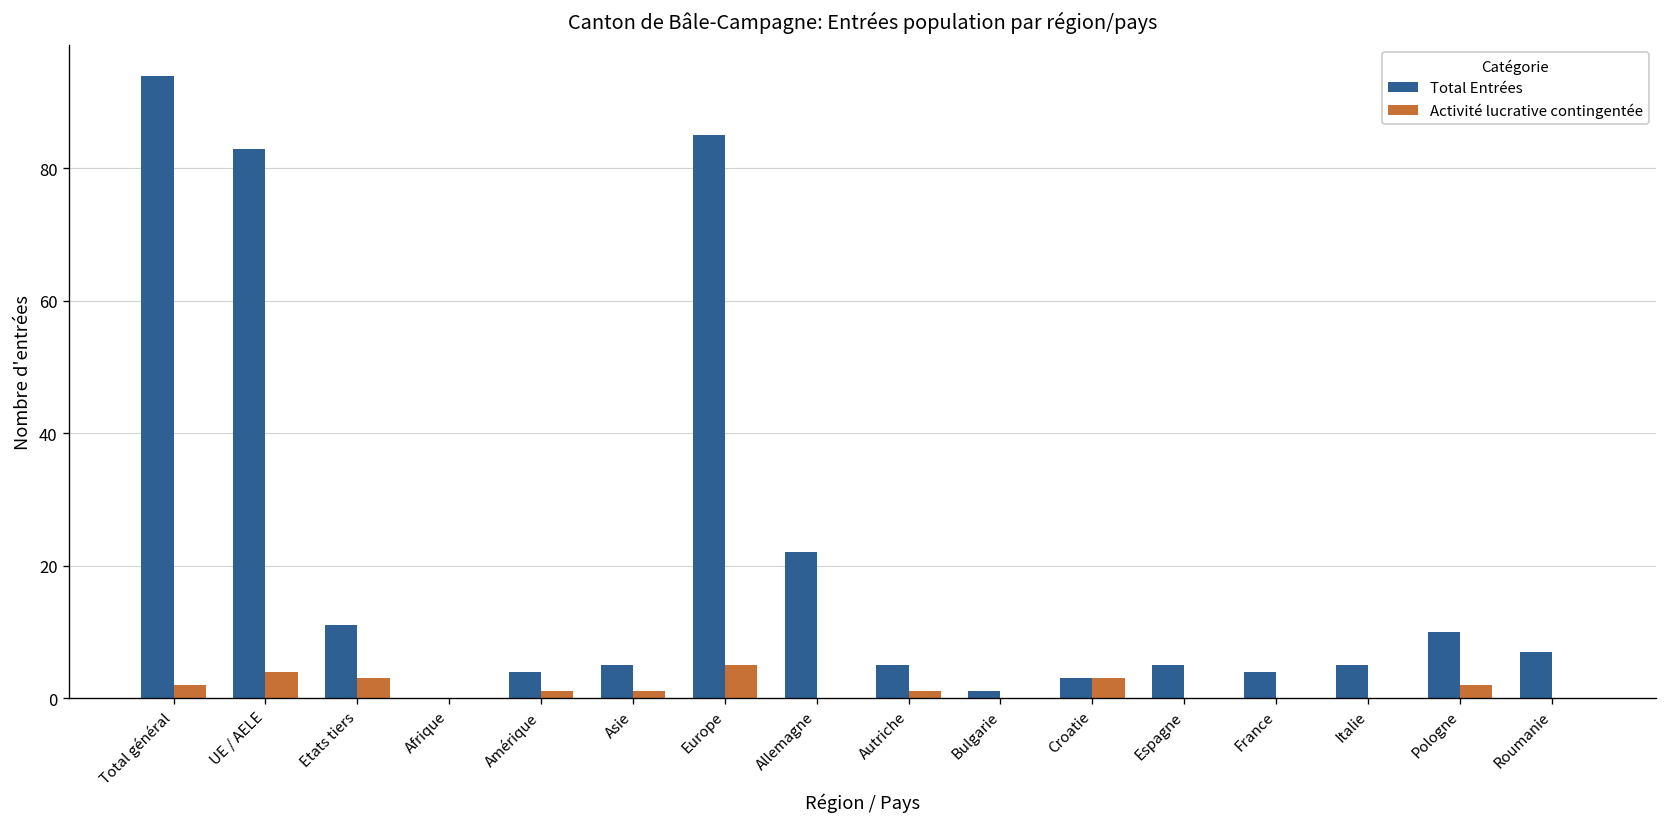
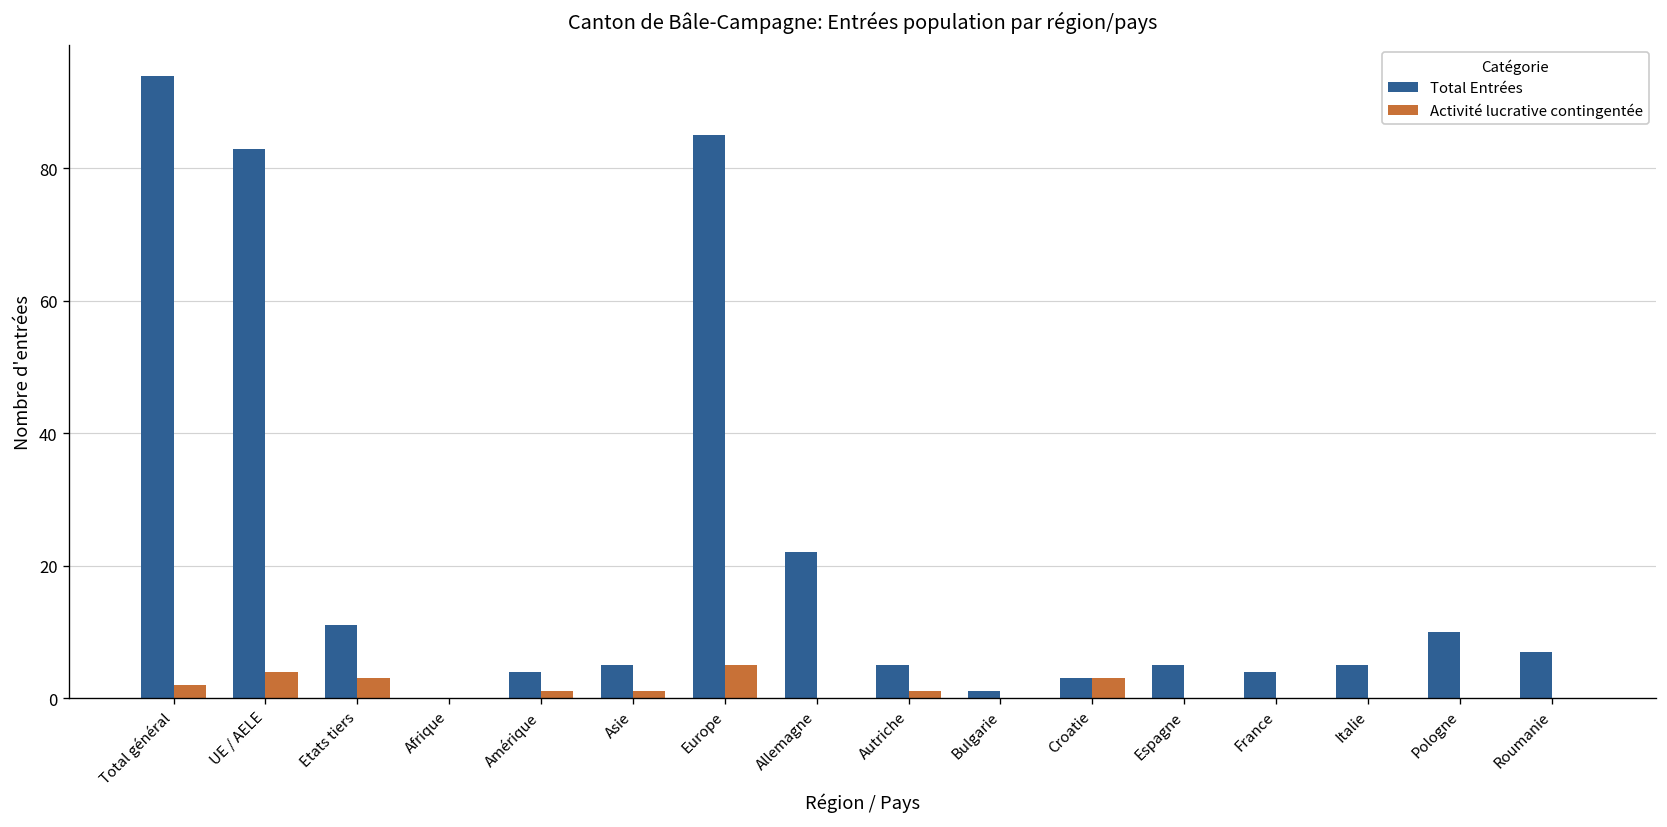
Activité lucrative contingentée, Pologne: 2 -> 0
